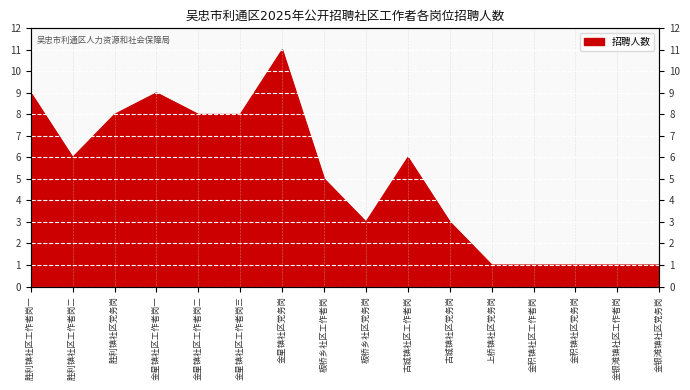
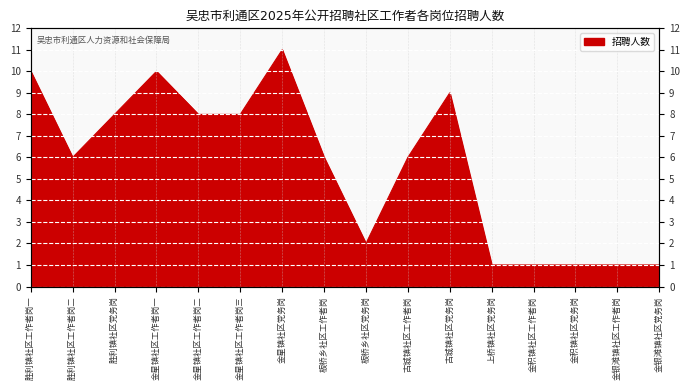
胜利镇社区工作者岗一: 9 -> 10
金星镇社区工作者岗一: 9 -> 10
板桥乡社区工作者岗: 5 -> 6
板桥乡社区党务岗: 3 -> 2
古城镇社区党务岗: 3 -> 9
